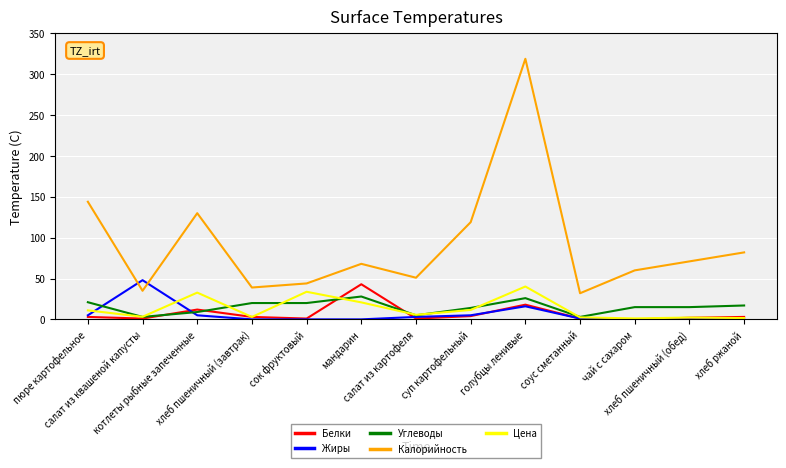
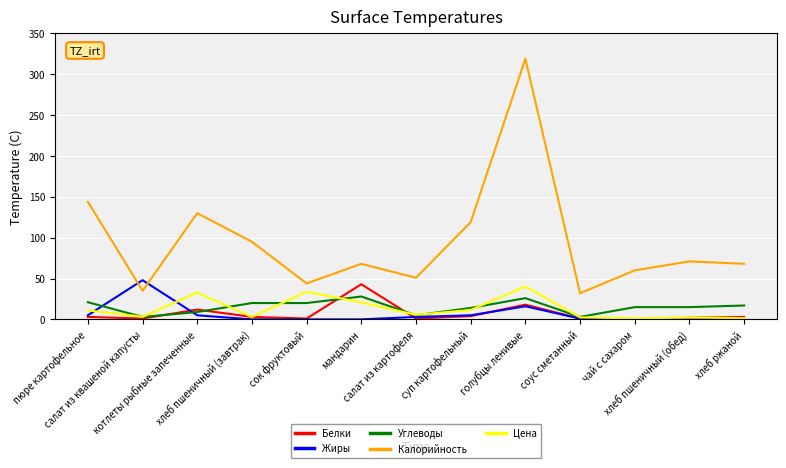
Калорийность, хлеб пшеничный (завтрак): 40 -> 100
Калорийность, хлеб ржаной: 80 -> 70
